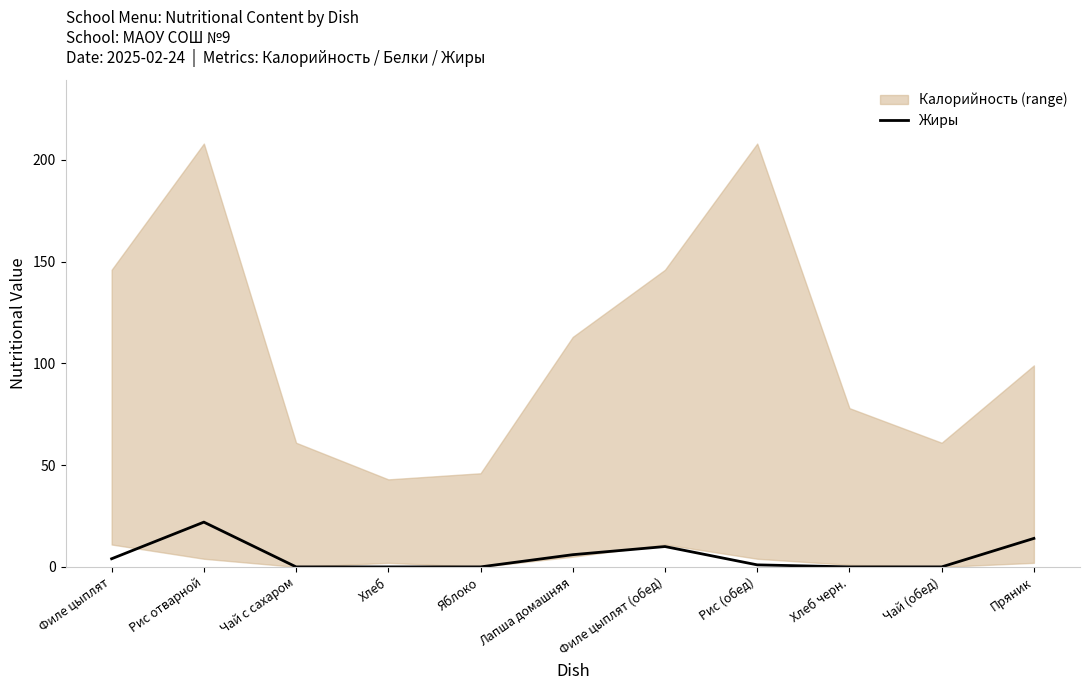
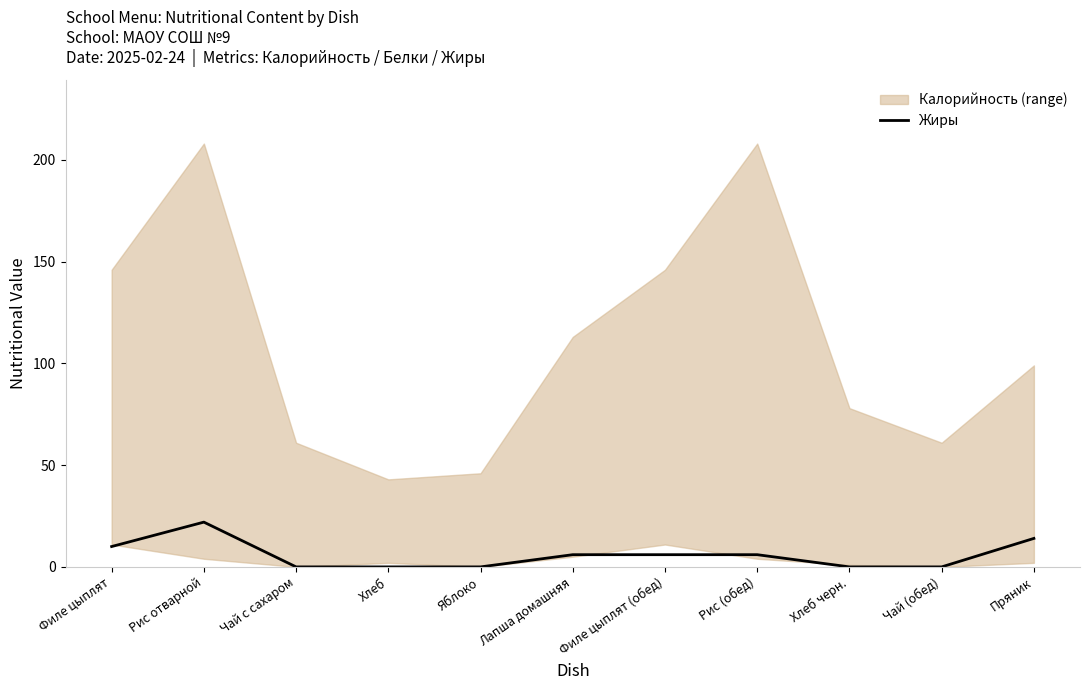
Жиры, Филе цыплят: 4 -> 10
Жиры, Филе цыплят (обед): 10 -> 6
Жиры, Рис (обед): 1 -> 6
